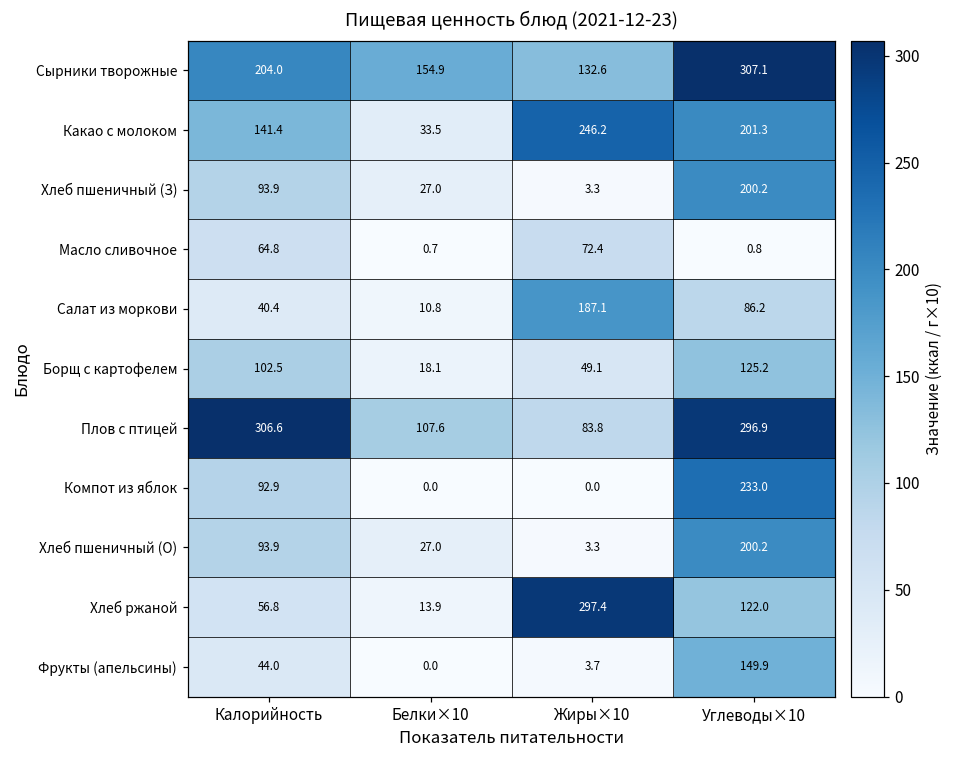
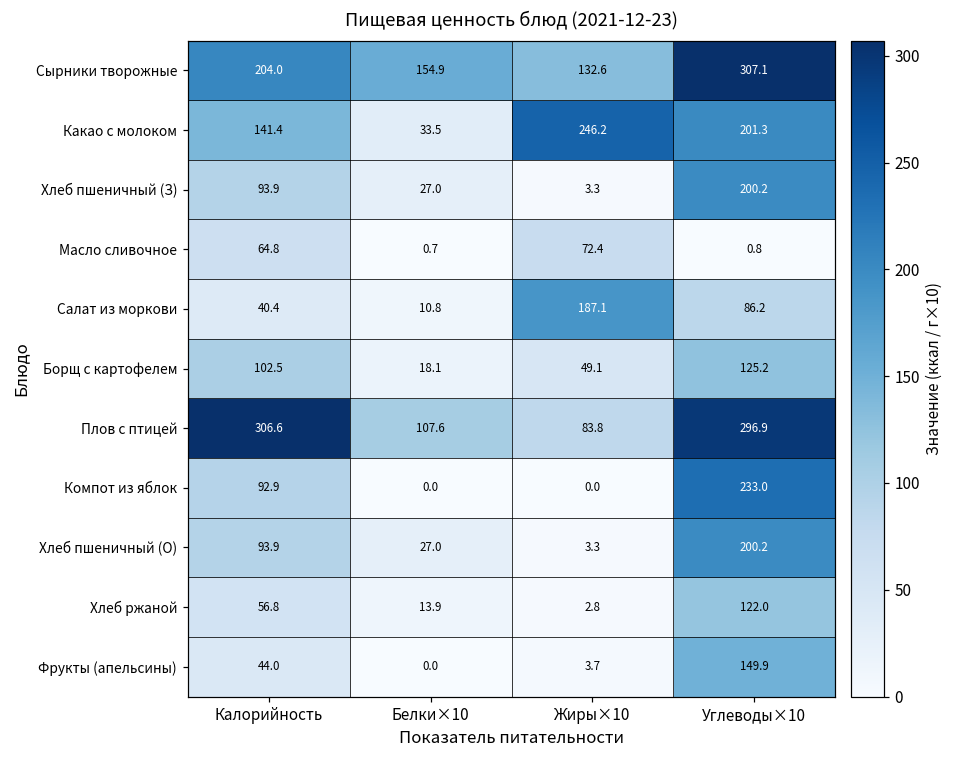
Хлеб ржаной, Жиры×10: 297.4 -> 2.8
